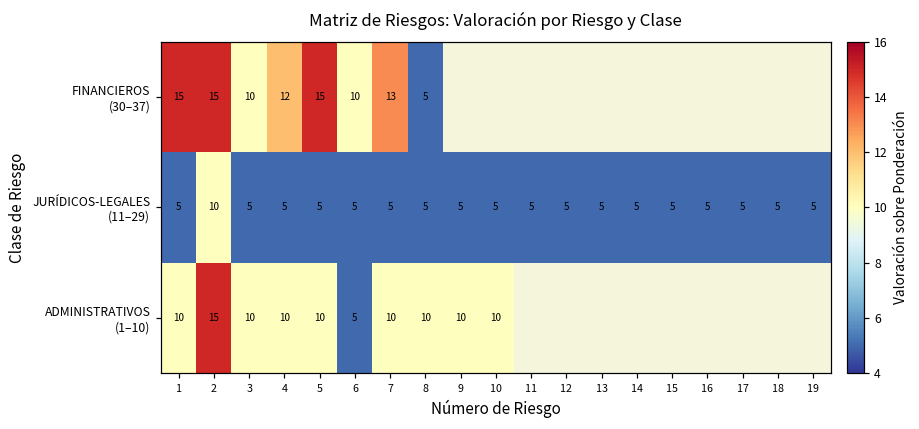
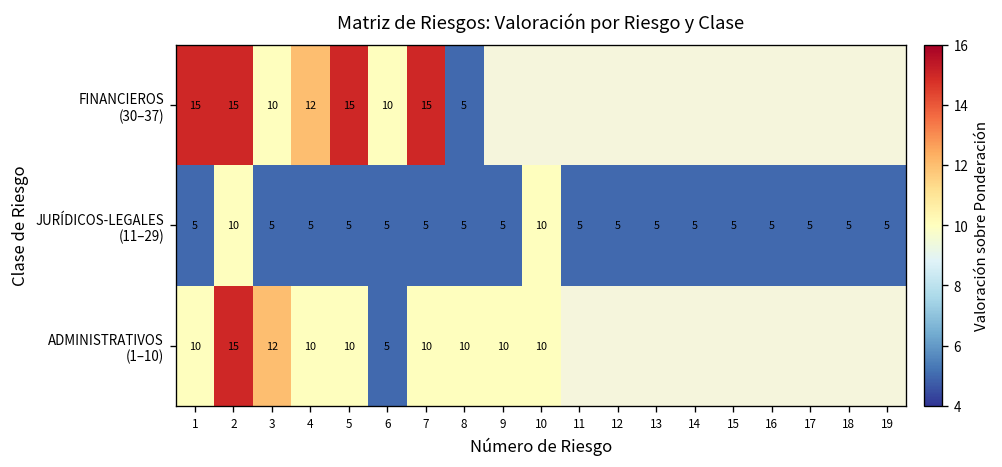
FINANCIEROS (30–37), 7: 13 -> 15
JURÍDICOS-LEGALES (11–29), 10: 5 -> 10
ADMINISTRATIVOS (1–10), 3: 10 -> 12
